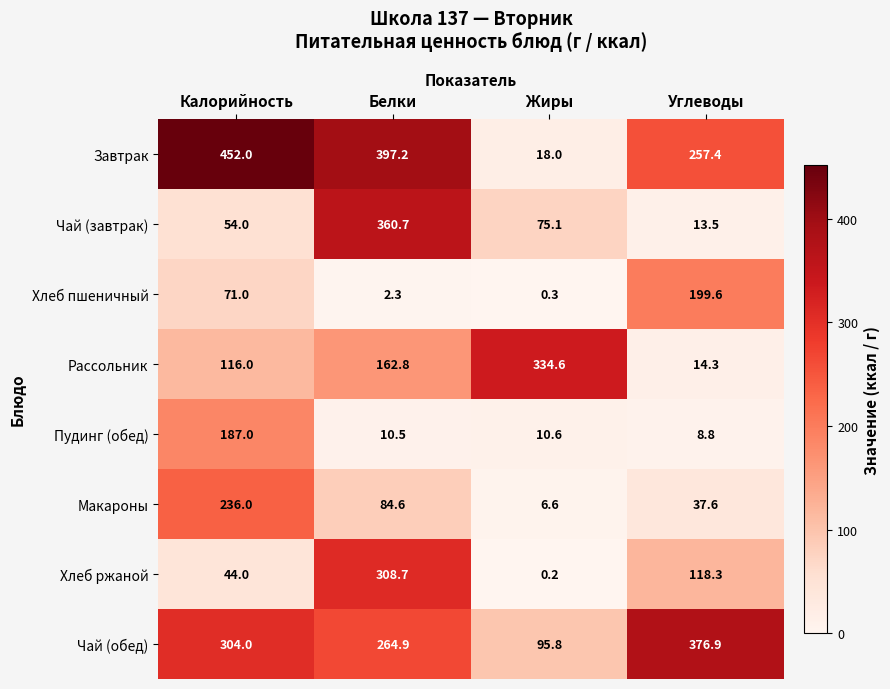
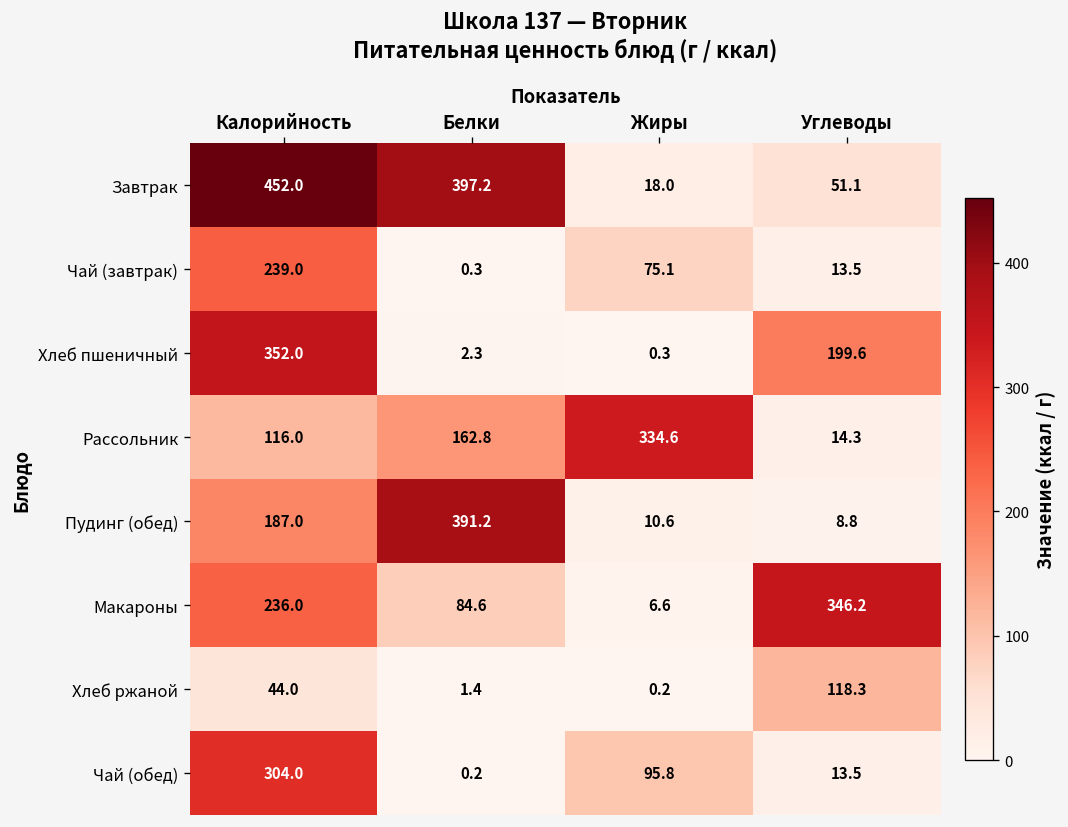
Завтрак, Углеводы: 257.4 -> 51.1
Чай (завтрак), Калорийность: 54.0 -> 239.0
Чай (завтрак), Белки: 360.7 -> 0.3
Хлеб пшеничный, Калорийность: 71.0 -> 352.0
Пудинг (обед), Белки: 10.5 -> 391.2
Макароны, Углеводы: 37.6 -> 346.2
Хлеб ржаной, Белки: 308.7 -> 1.4
Чай (обед), Белки: 264.9 -> 0.2
Чай (обед), Углеводы: 376.9 -> 13.5
